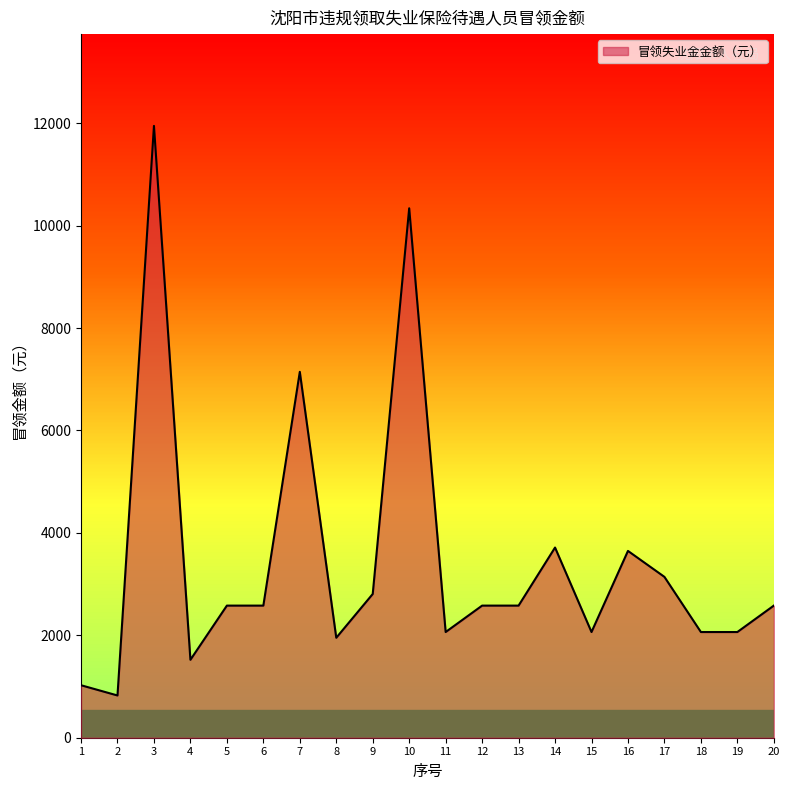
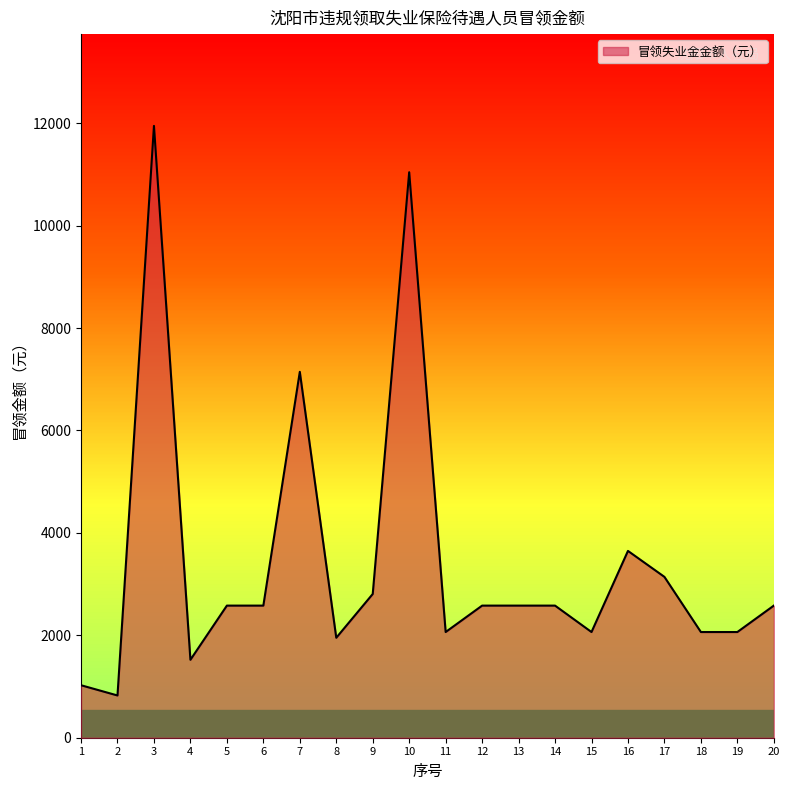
10: 10300 -> 11000
14: 3700 -> 2600
